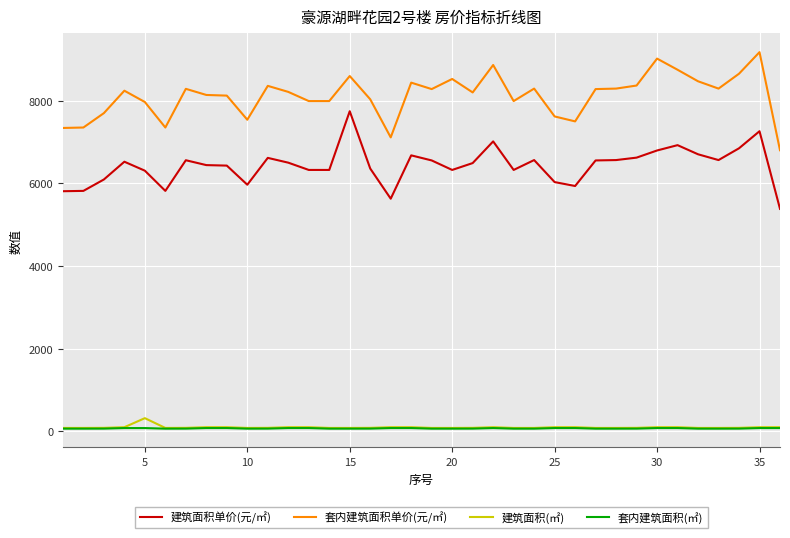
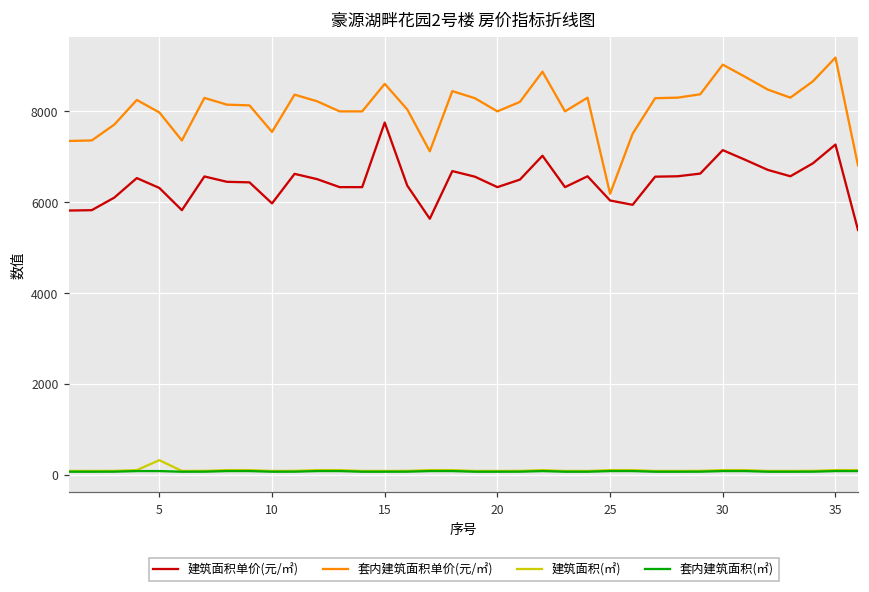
套内建筑面积单价(元/㎡), 20: 8500 -> 8000
套内建筑面积单价(元/㎡), 25: 7600 -> 6200
建筑面积单价(元/㎡), 30: 6800 -> 7100
